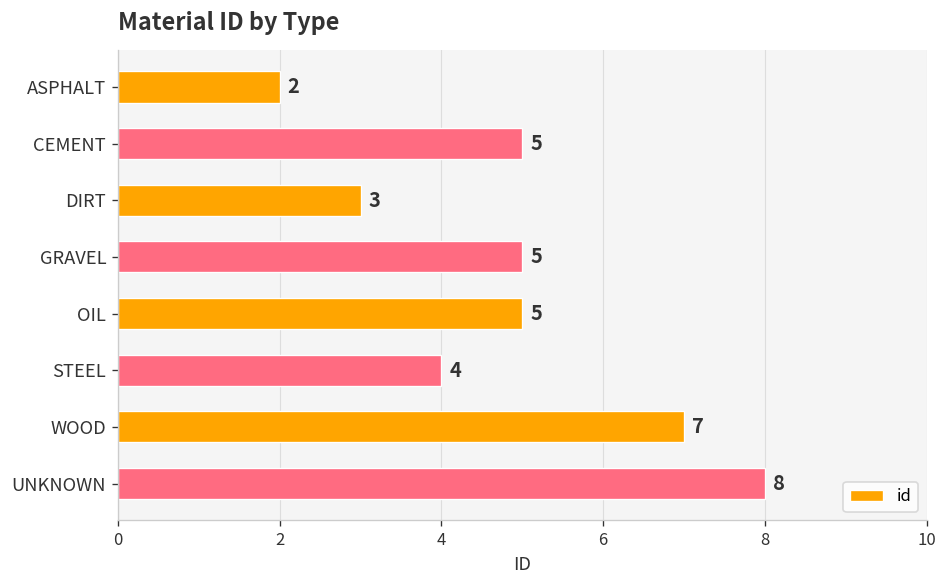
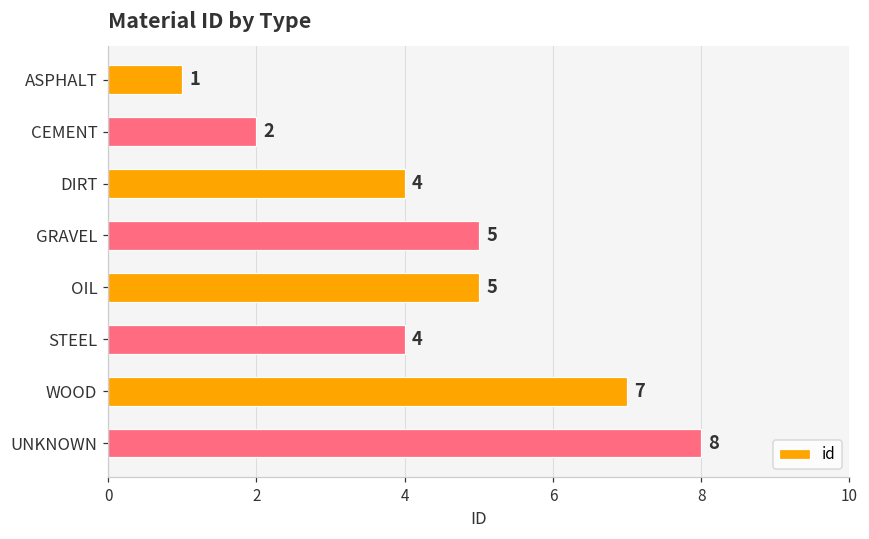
ASPHALT: 2 -> 1
CEMENT: 5 -> 2
DIRT: 3 -> 4
